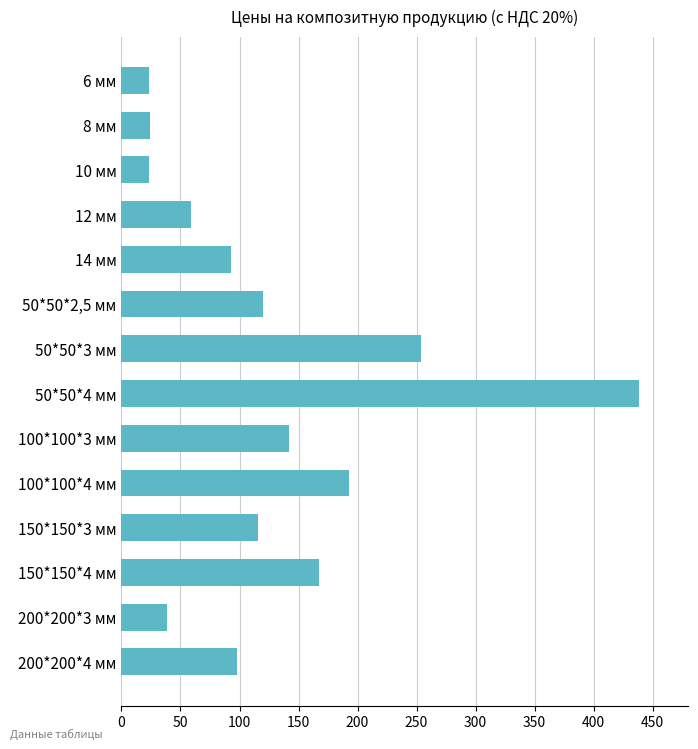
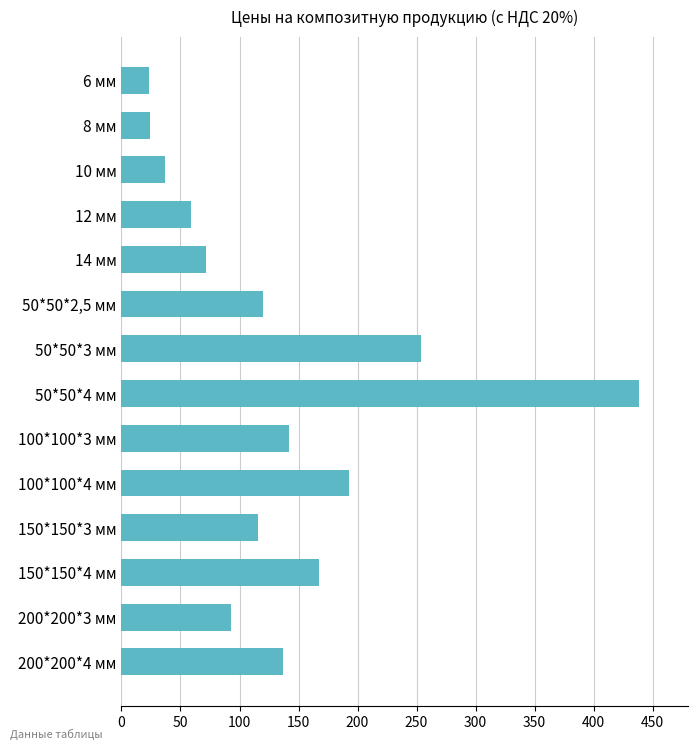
10 мм: 24 -> 37
14 мм: 93 -> 72
200*200*3 мм: 38 -> 93
200*200*4 мм: 97 -> 137
